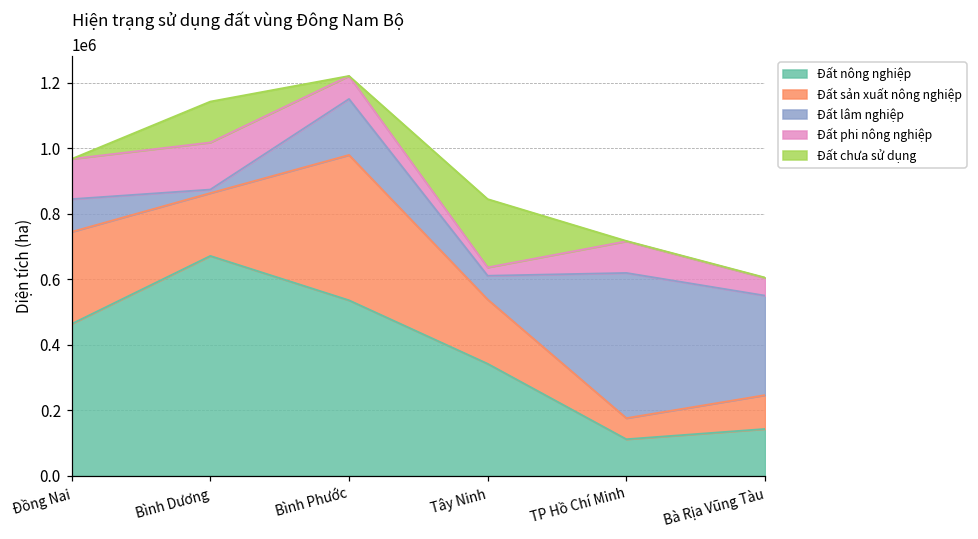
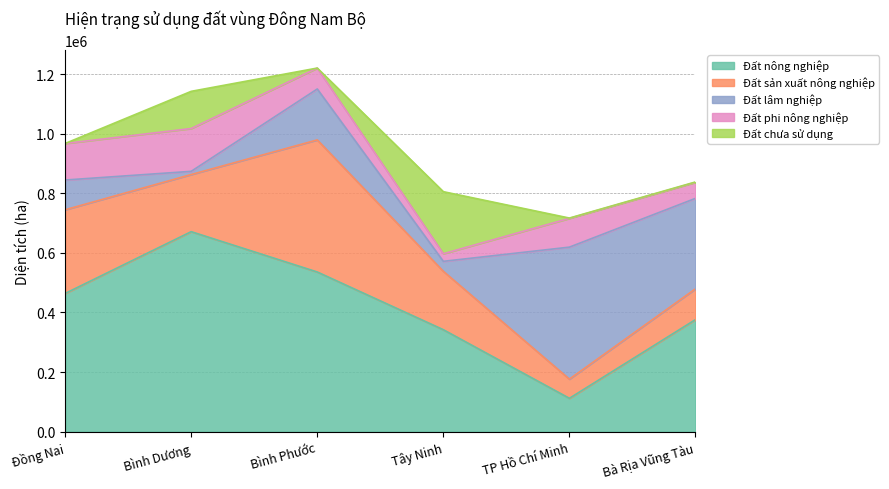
Đất lâm nghiệp, Tây Ninh: 70000 -> 30000
Đất nông nghiệp, Bà Rịa Vũng Tàu: 140000 -> 380000
